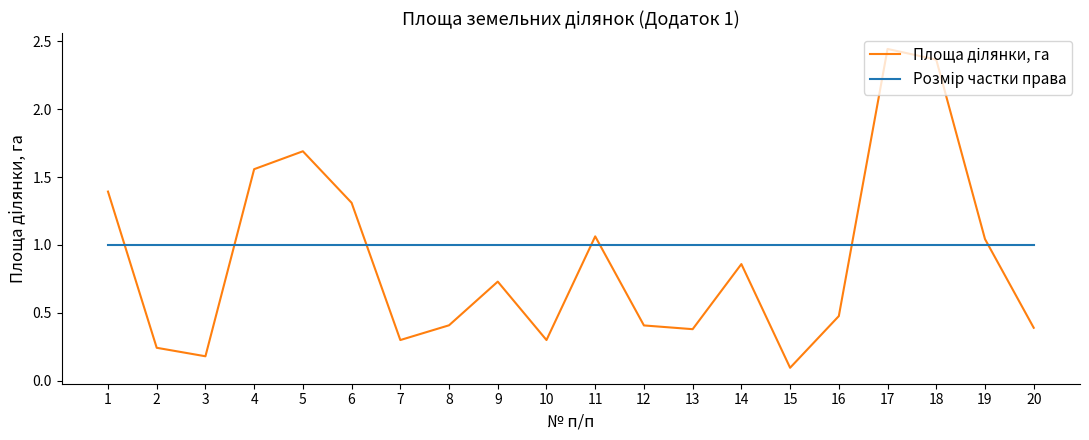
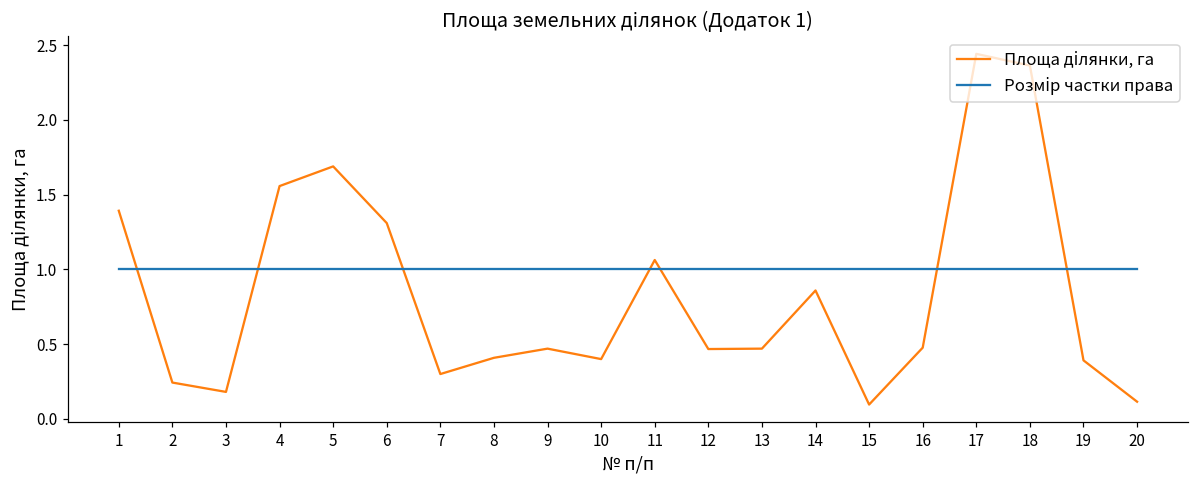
Площа ділянки, га, 9: 0.73 -> 0.47
Площа ділянки, га, 10: 0.3 -> 0.4
Площа ділянки, га, 12: 0.41 -> 0.47
Площа ділянки, га, 13: 0.38 -> 0.47
Площа ділянки, га, 19: 1.04 -> 0.39
Площа ділянки, га, 20: 0.39 -> 0.11
